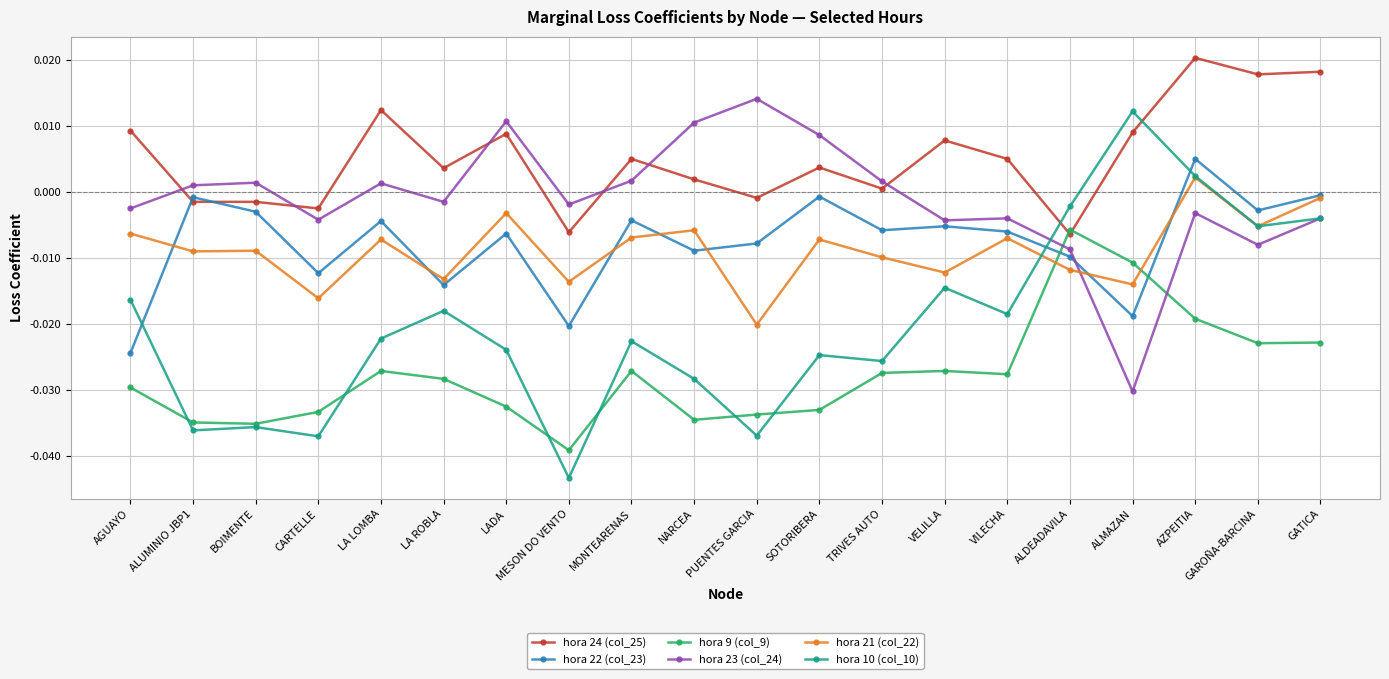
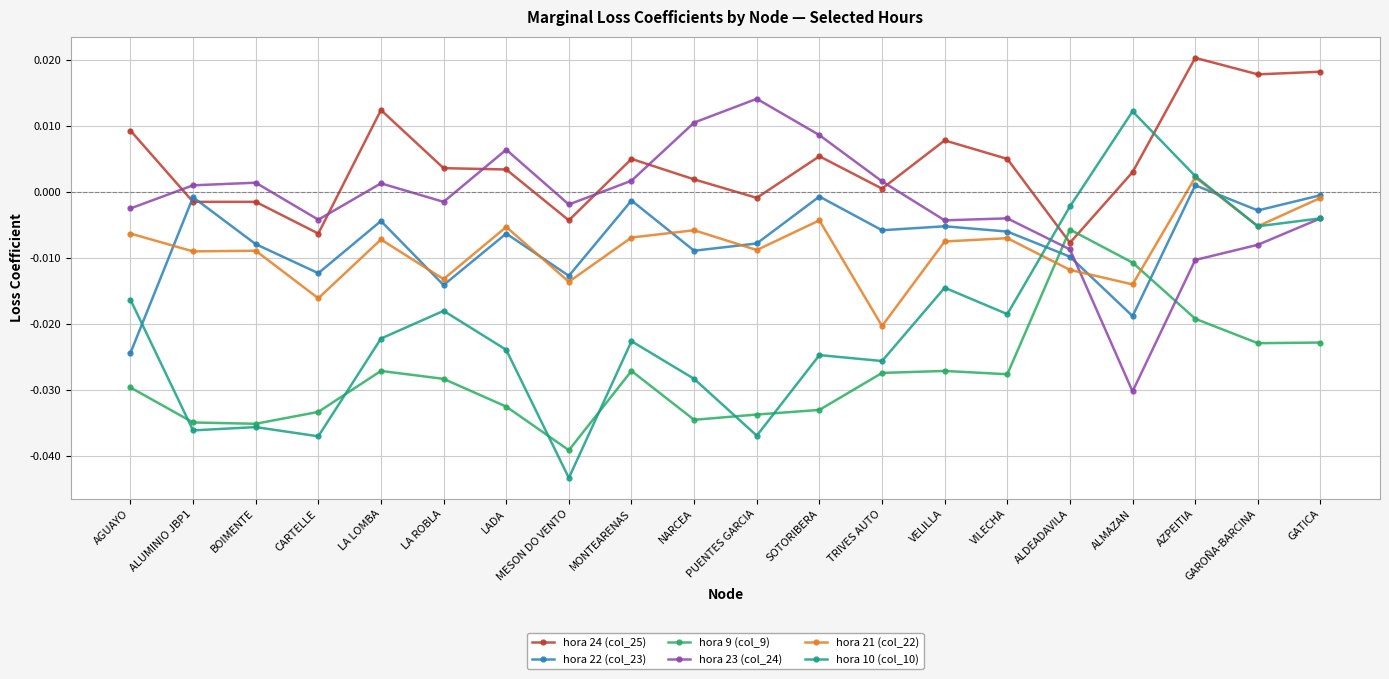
hora 22 (col_23), BOIMENTE: -0.003 -> -0.008
hora 24 (col_25), CARTELLE: -0.003 -> -0.006
hora 24 (col_25), LADA: 0.009 -> 0.003
hora 23 (col_24), LADA: 0.011 -> 0.006
hora 21 (col_22), LADA: -0.003 -> -0.005
hora 24 (col_25), MESON DO VENTO: -0.006 -> -0.004
hora 22 (col_23), MESON DO VENTO: -0.020 -> -0.013
hora 22 (col_23), MONTEARENAS: -0.004 -> -0.001
hora 21 (col_22), PUENTES GARCIA: -0.020 -> -0.009
hora 24 (col_25), SOTORIBERA: 0.004 -> 0.005
hora 21 (col_22), SOTORIBERA: -0.007 -> -0.004
hora 21 (col_22), TRIVES AUTO: -0.010 -> -0.020
hora 21 (col_22), VELILLA: -0.012 -> -0.008
hora 24 (col_25), ALDEADAVILA: -0.006 -> -0.008
hora 24 (col_25), ALMAZAN: 0.009 -> 0.003
hora 22 (col_23), AZPEITIA: 0.005 -> 0.001
hora 23 (col_24), AZPEITIA: -0.003 -> -0.010
